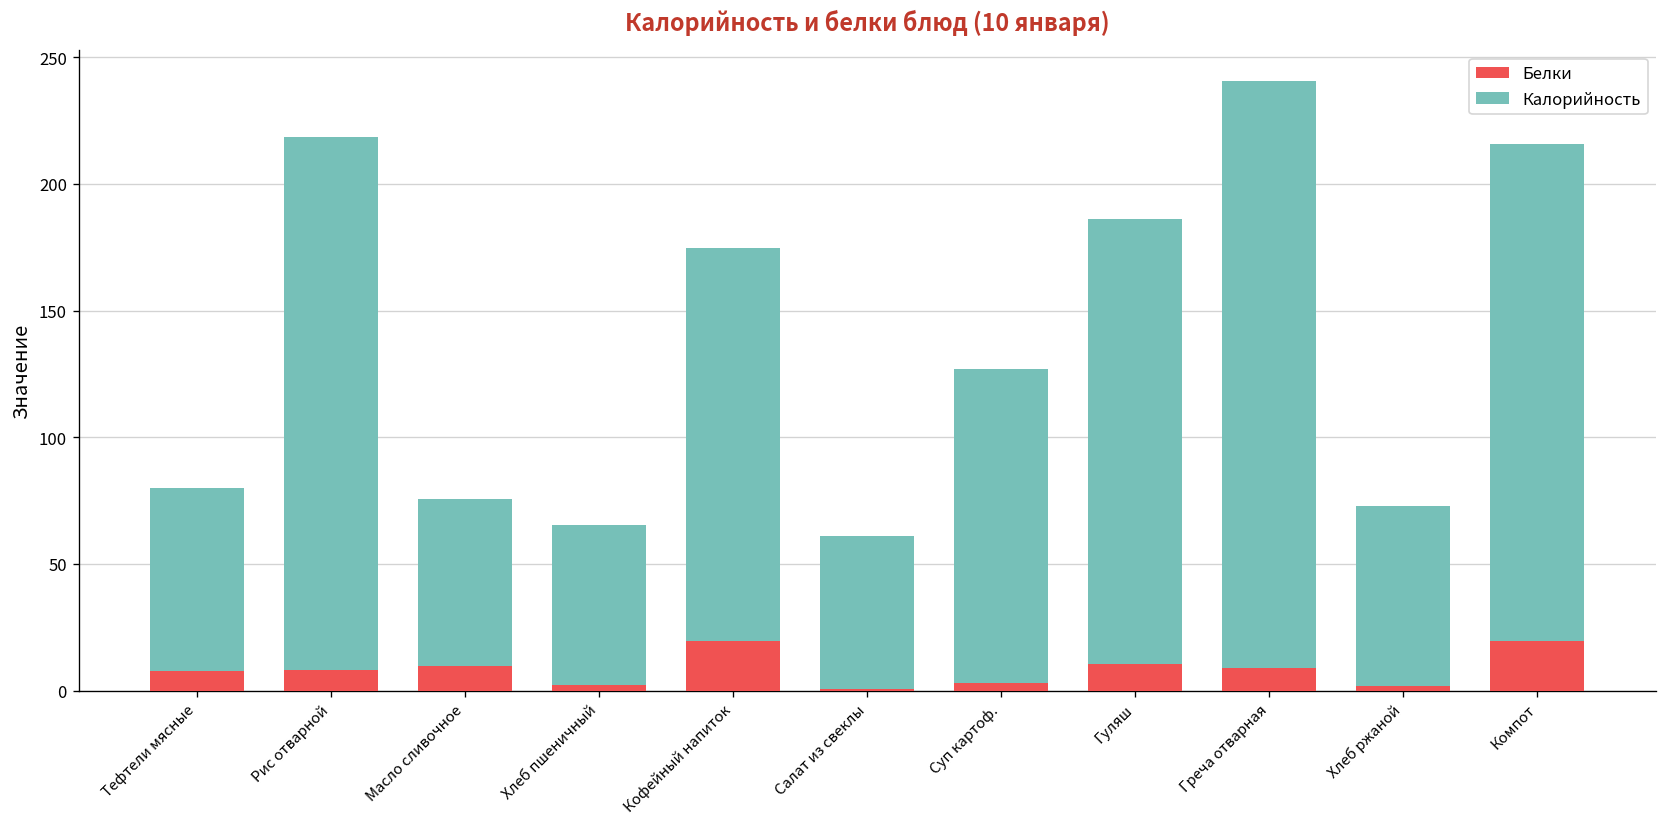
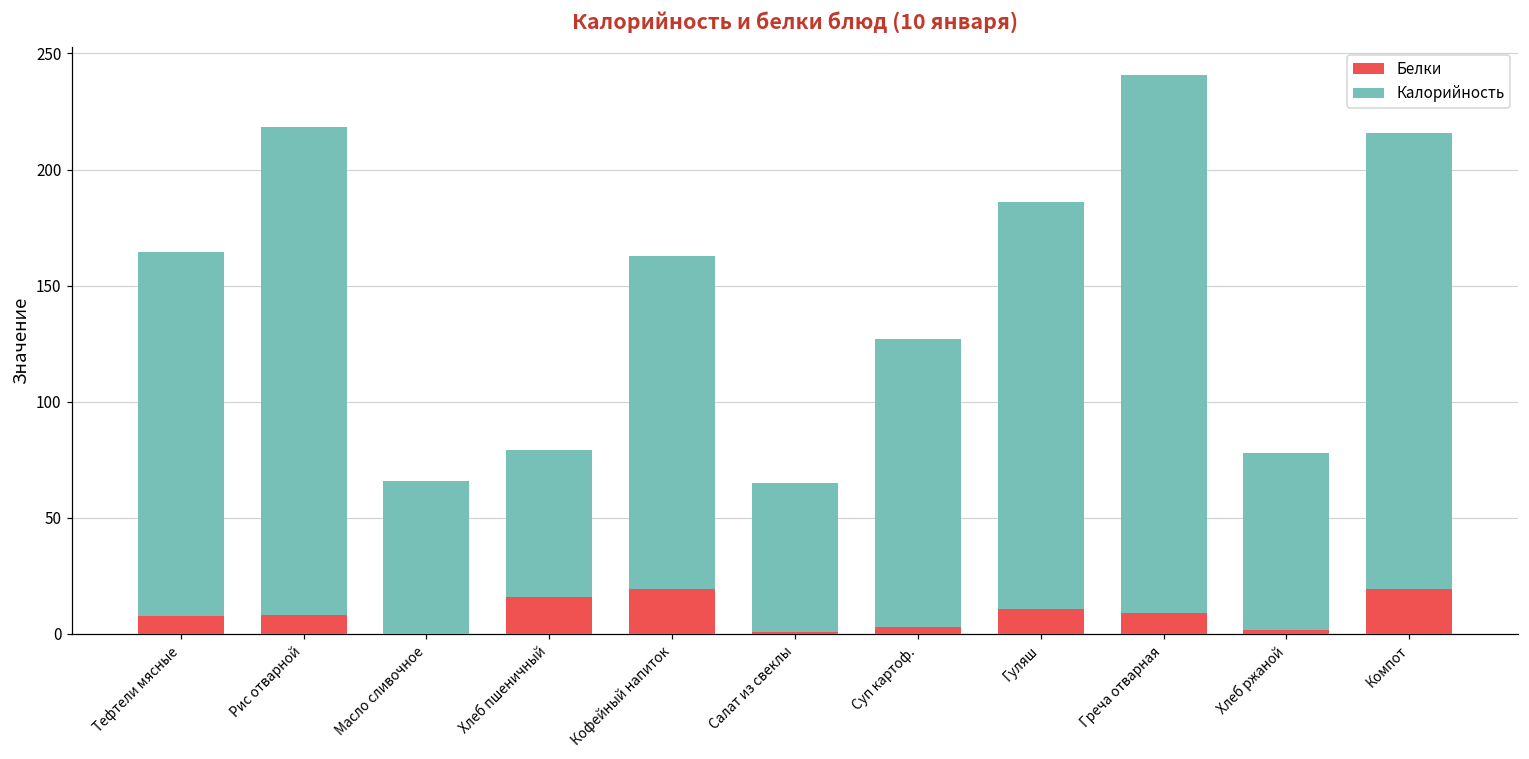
Калорийность, Тефтели мясные: 72 -> 157
Белки, Масло сливочное: 10 -> 0
Белки, Хлеб пшеничный: 2 -> 16
Калорийность, Кофейный напиток: 155 -> 144
Калорийность, Салат из свеклы: 60 -> 64
Калорийность, Хлеб ржаной: 71 -> 76
